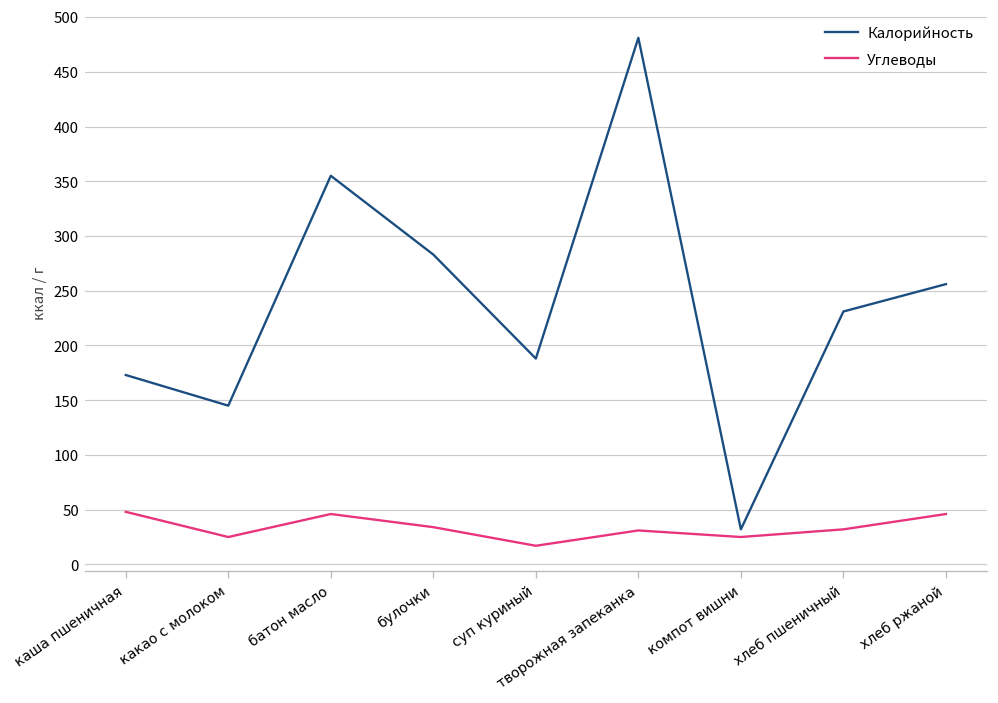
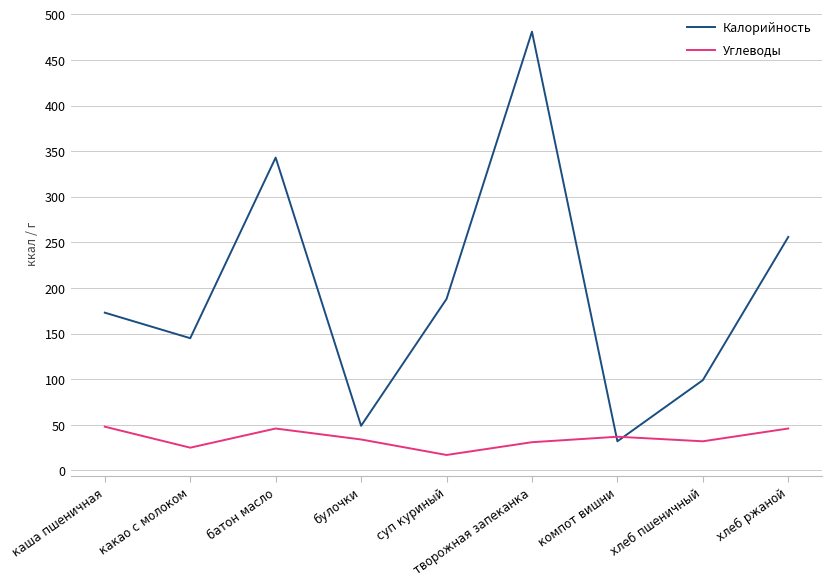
Калорийность, батон масло: 360 -> 340
Калорийность, булочки: 280 -> 50
Углеводы, компот вишни: 30 -> 40
Калорийность, хлеб пшеничный: 230 -> 100
